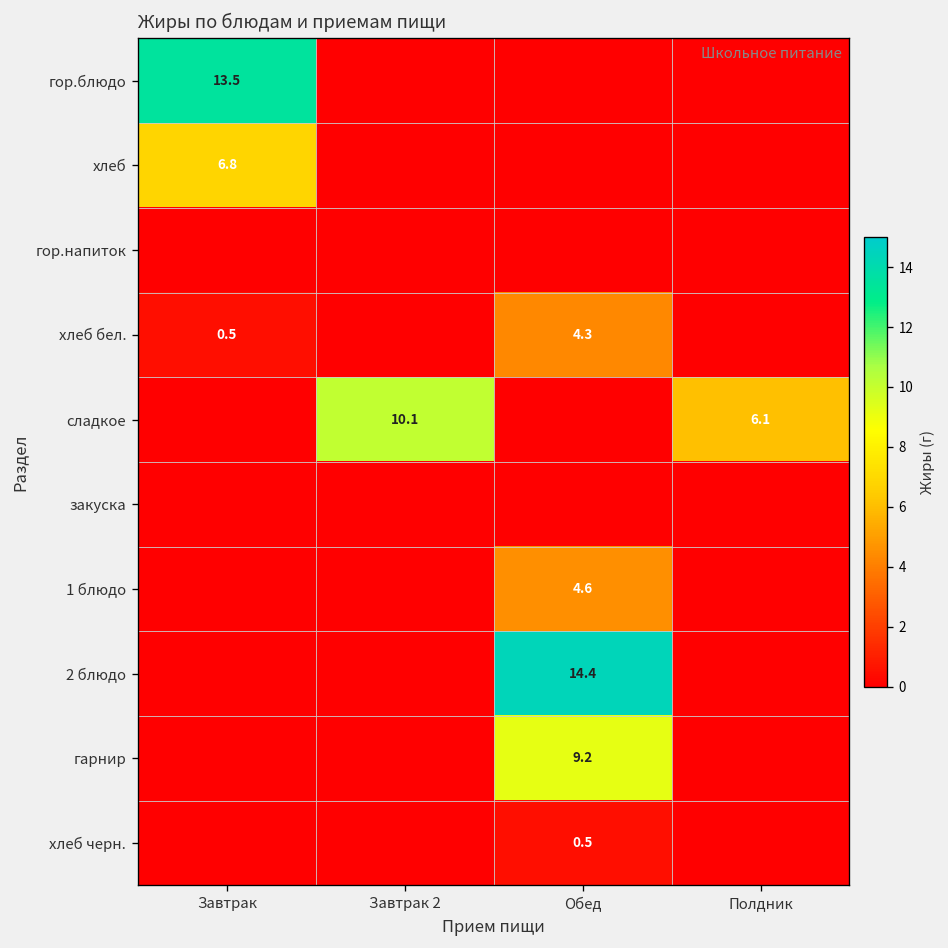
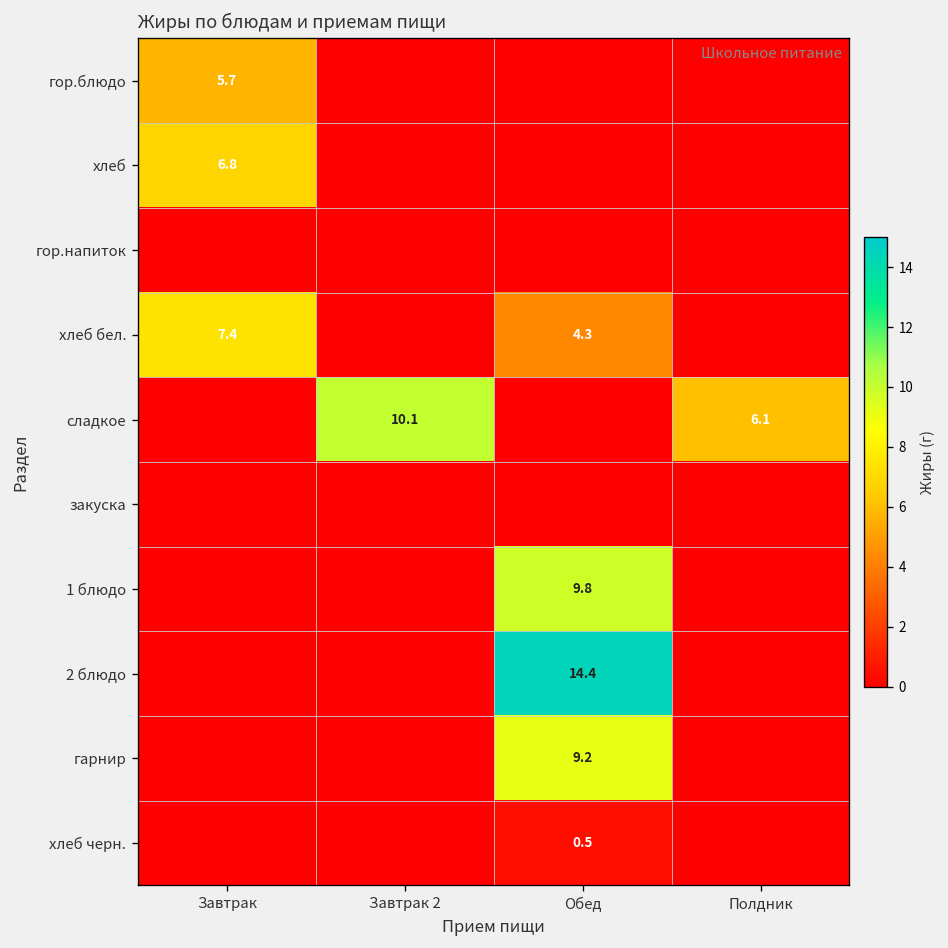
гор.блюдо, Завтрак: 13.5 -> 5.7
хлеб бел., Завтрак: 0.5 -> 7.4
1 блюдо, Обед: 4.6 -> 9.8
